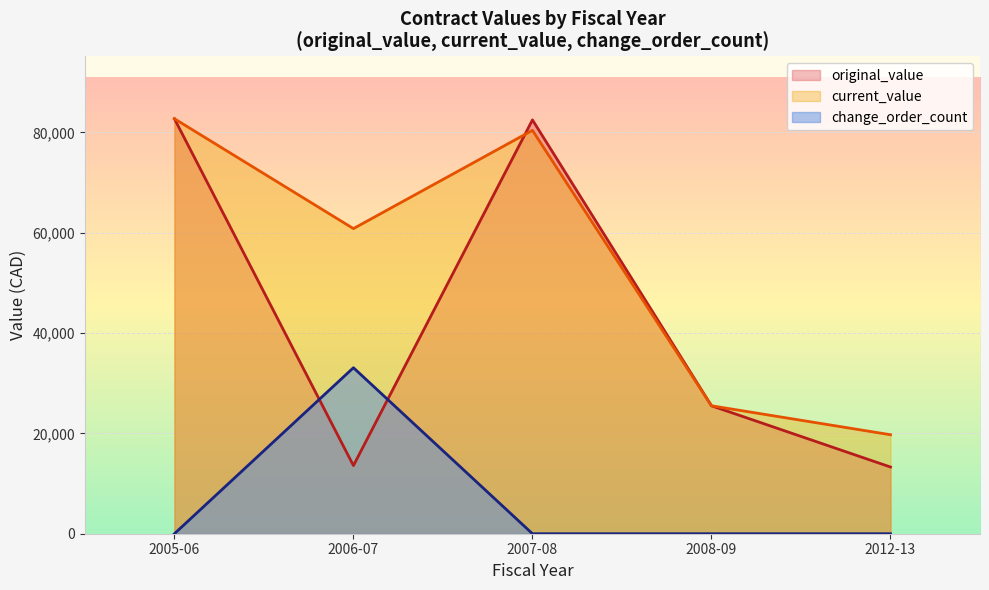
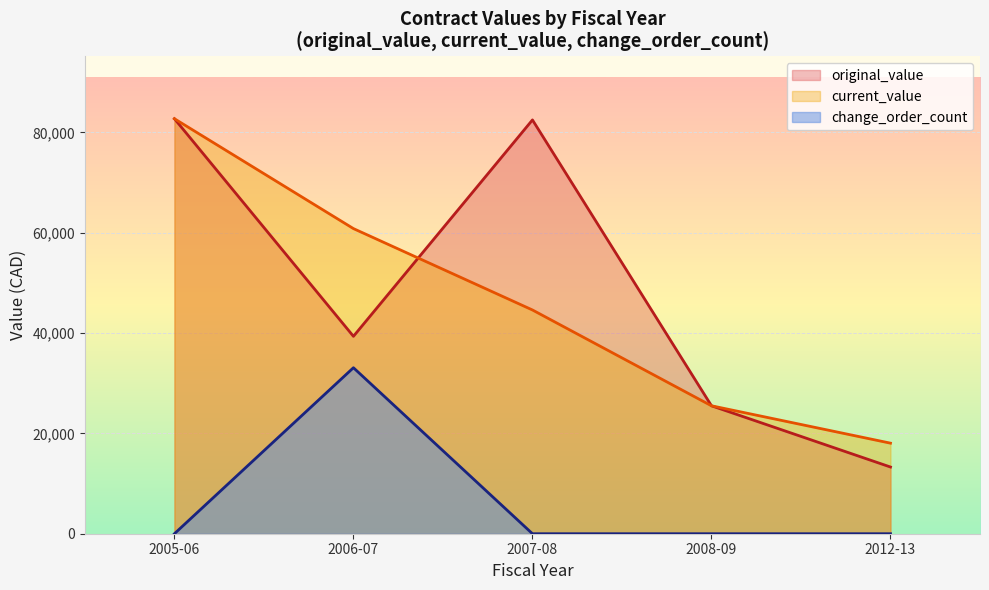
original_value, 2006-07: 14,000 -> 39,000
current_value, 2007-08: 80,000 -> 45,000
current_value, 2012-13: 20,000 -> 18,000
